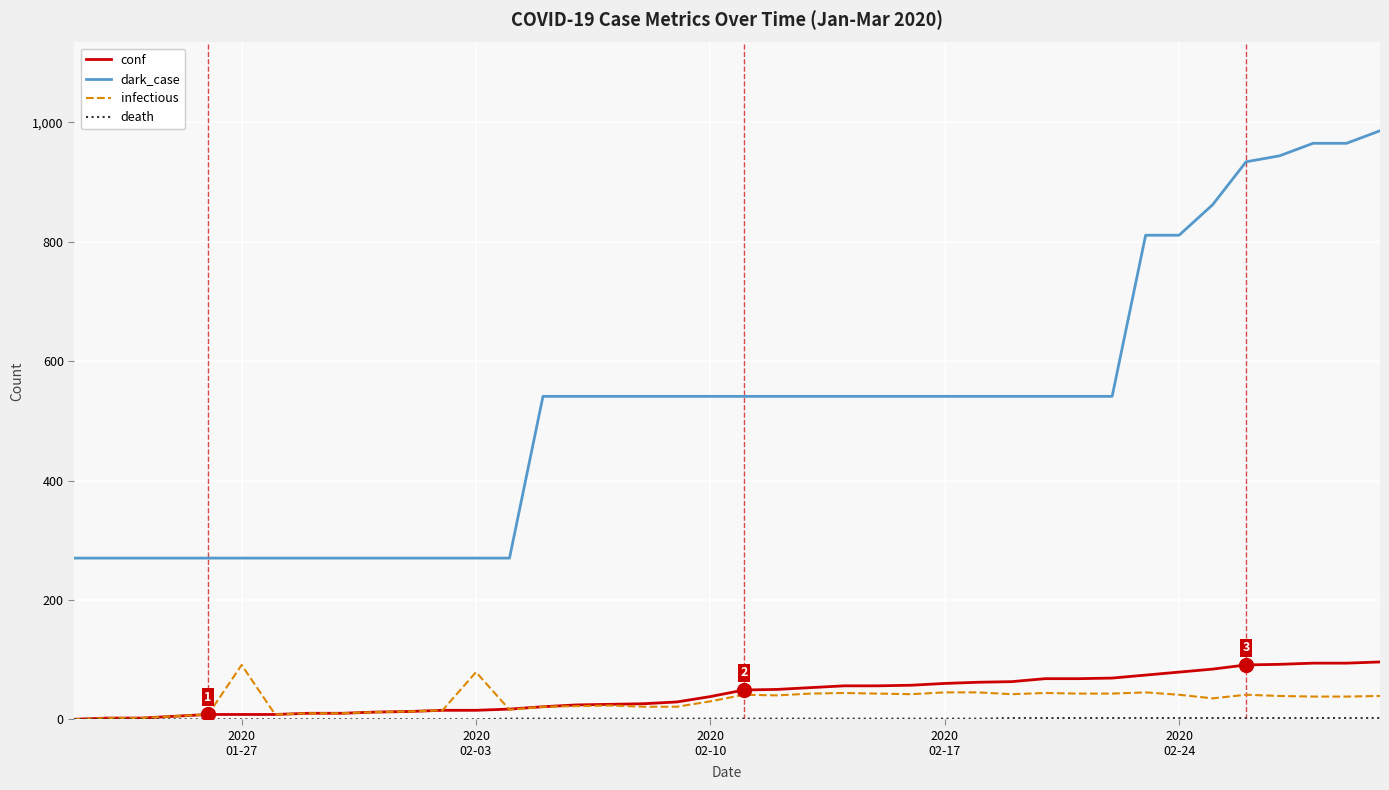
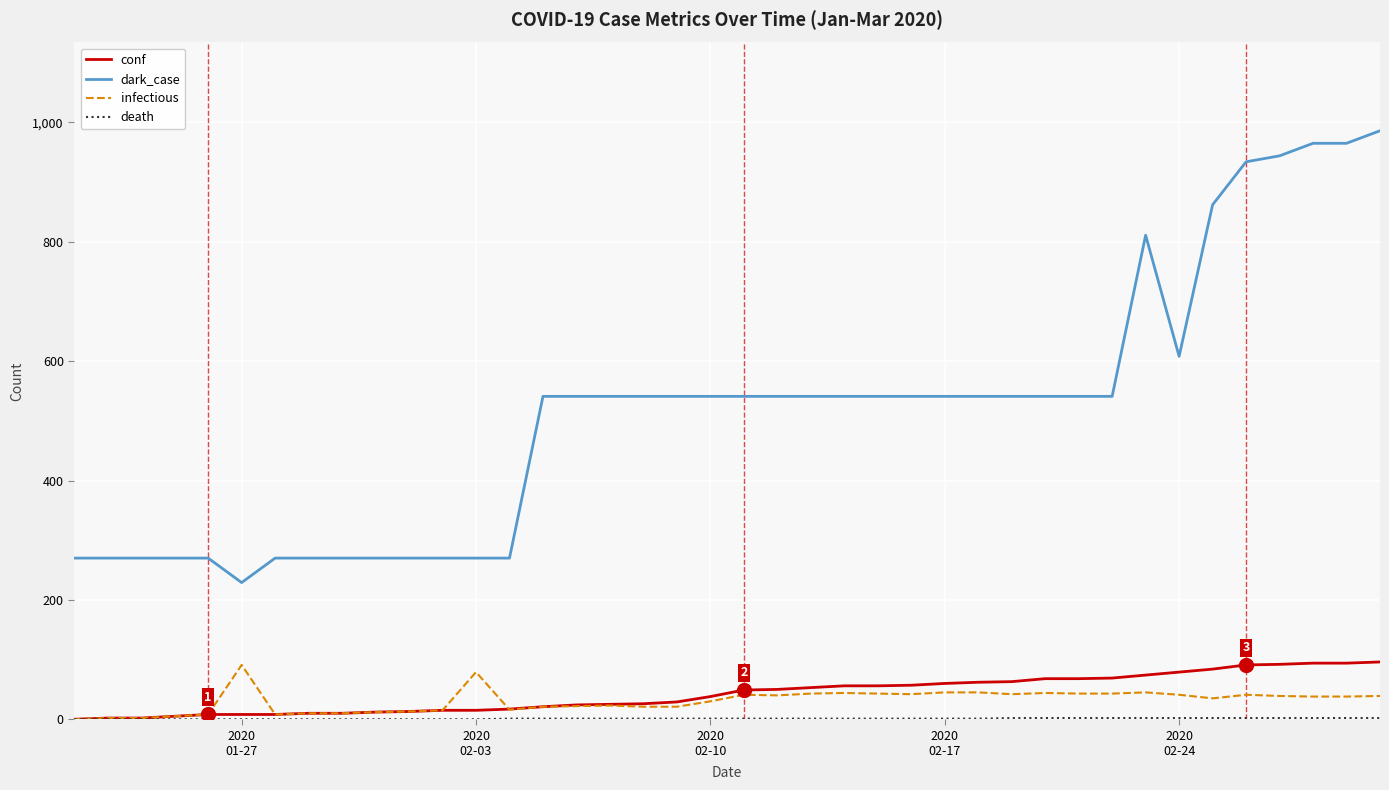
dark_case, 2020 01-27: 270 -> 230
dark_case, 2020 02-24: 810 -> 610
